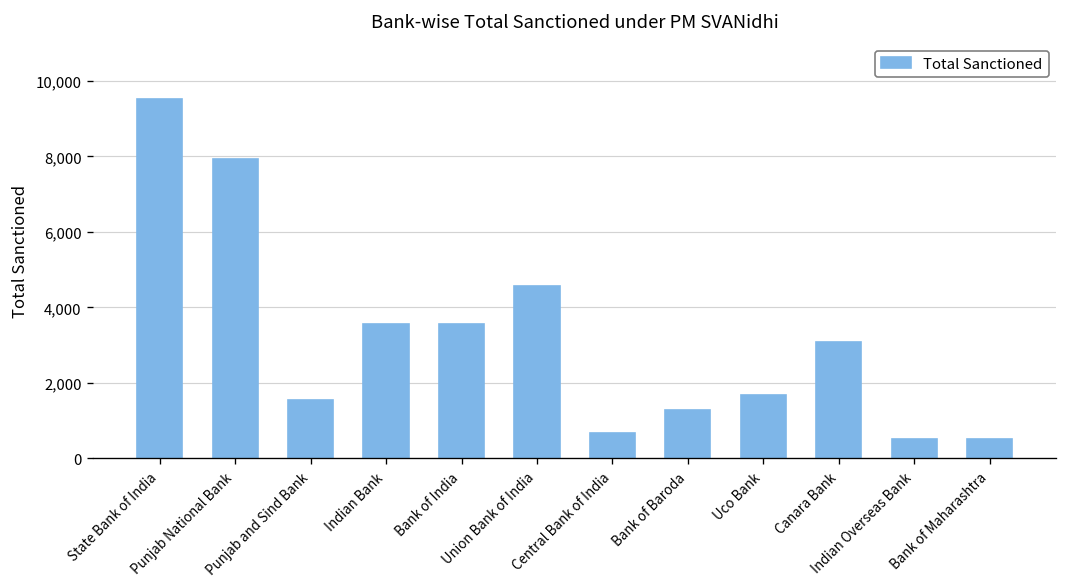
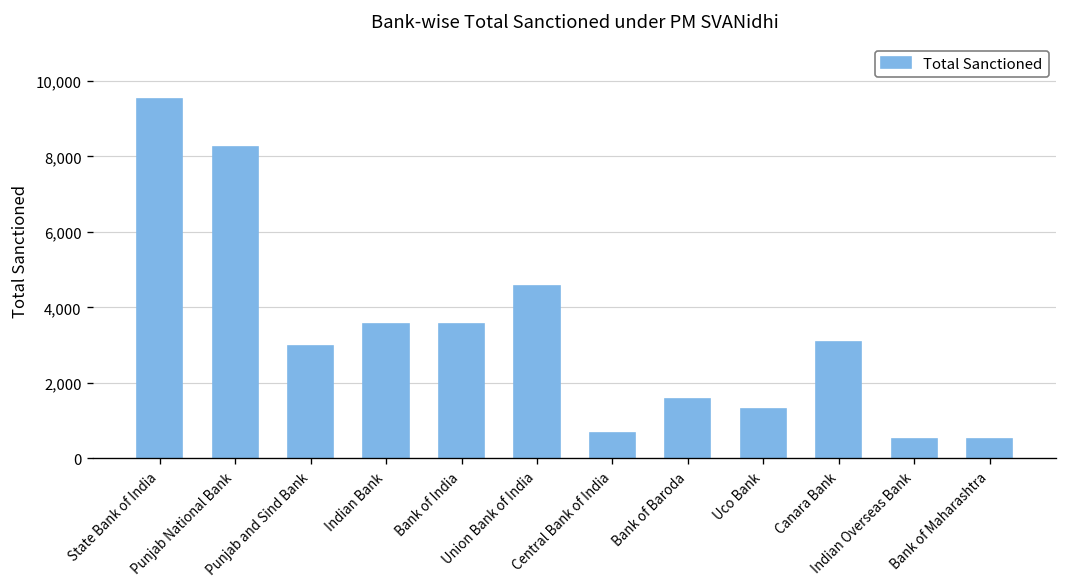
Punjab National Bank: 7,900 -> 8,200
Punjab and Sind Bank: 1,500 -> 3,000
Bank of Baroda: 1,300 -> 1,600
Uco Bank: 1,700 -> 1,300
